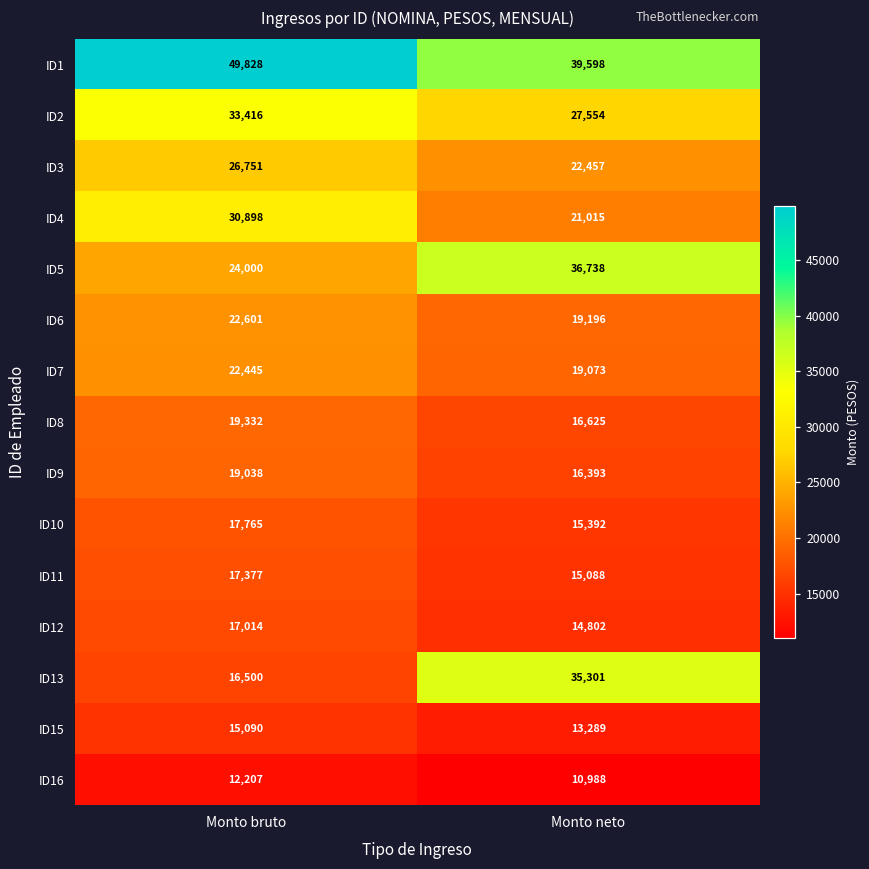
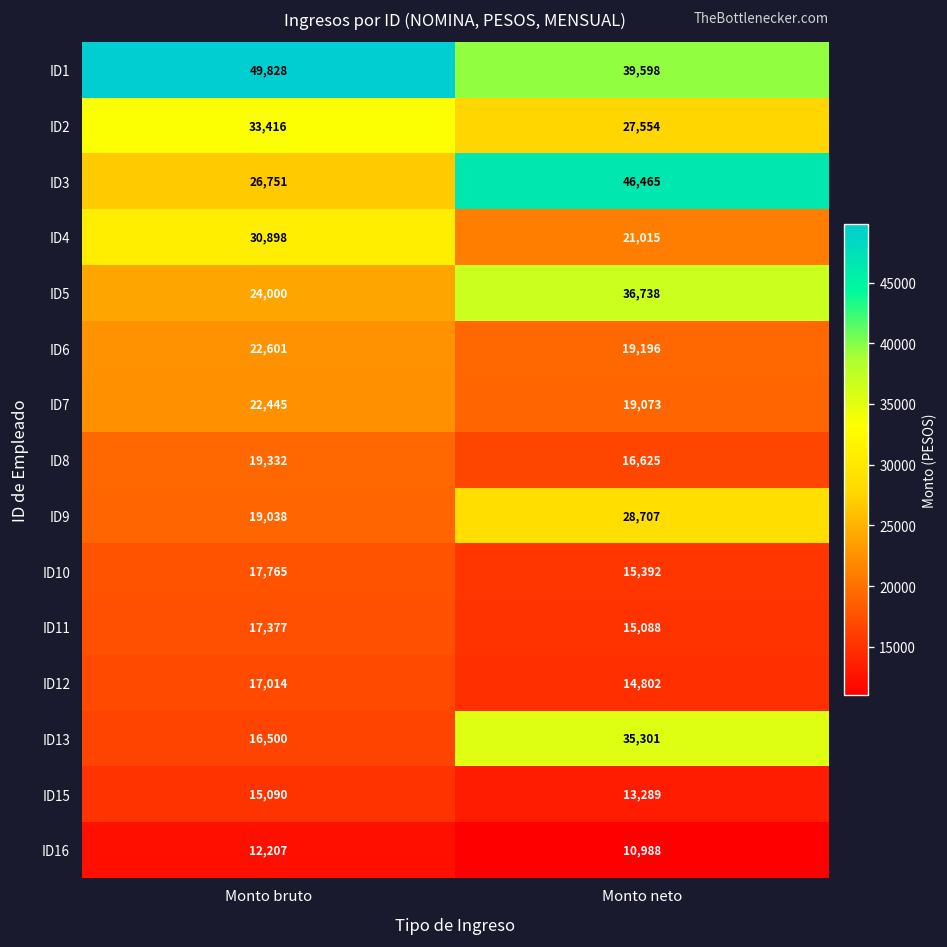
ID3, Monto neto: 22,457 -> 46,465
ID9, Monto neto: 16,393 -> 28,707
